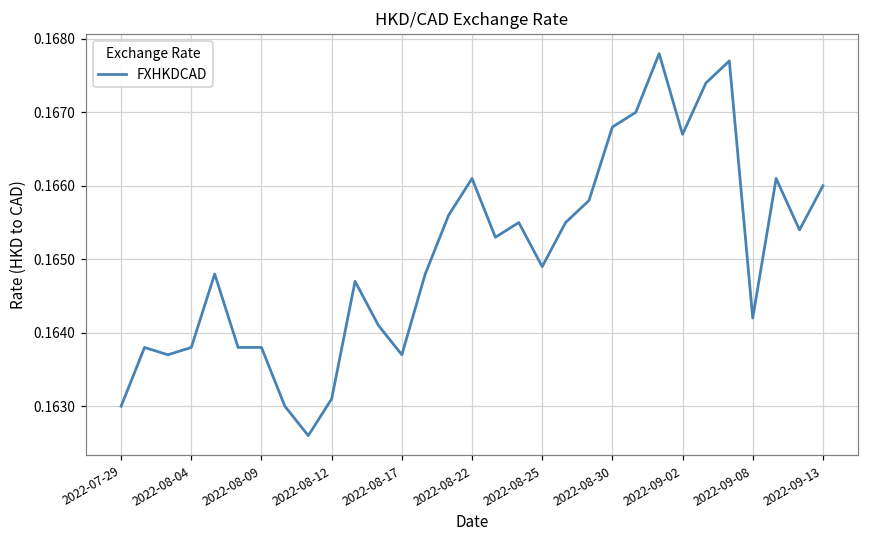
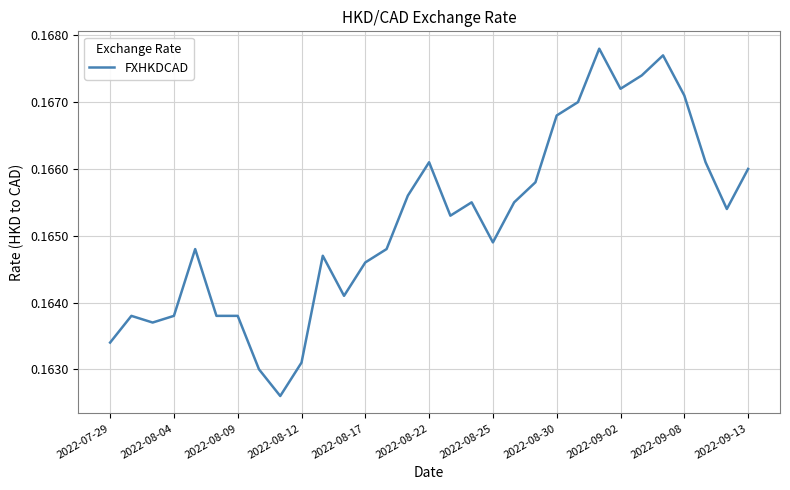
2022-07-29: 0.1630 -> 0.1634
2022-08-17: 0.1637 -> 0.1646
2022-09-02: 0.1667 -> 0.1672
2022-09-08: 0.1642 -> 0.1671
